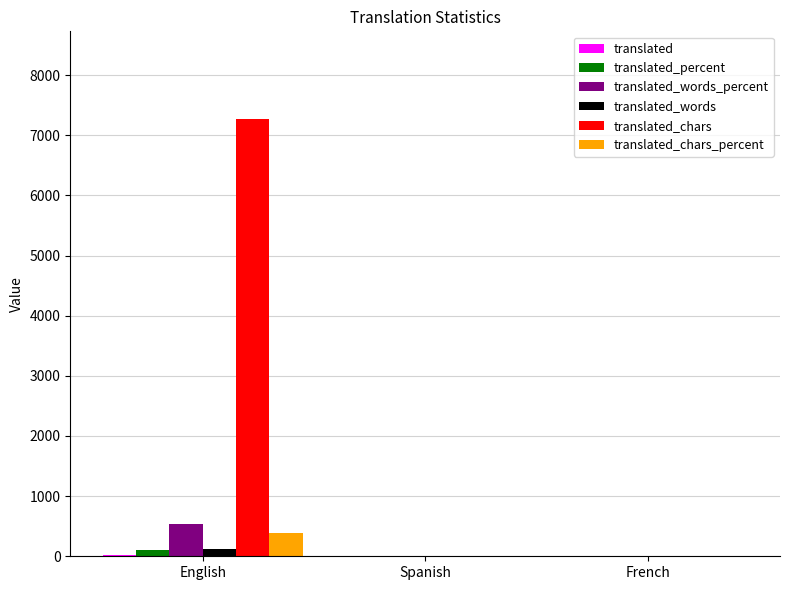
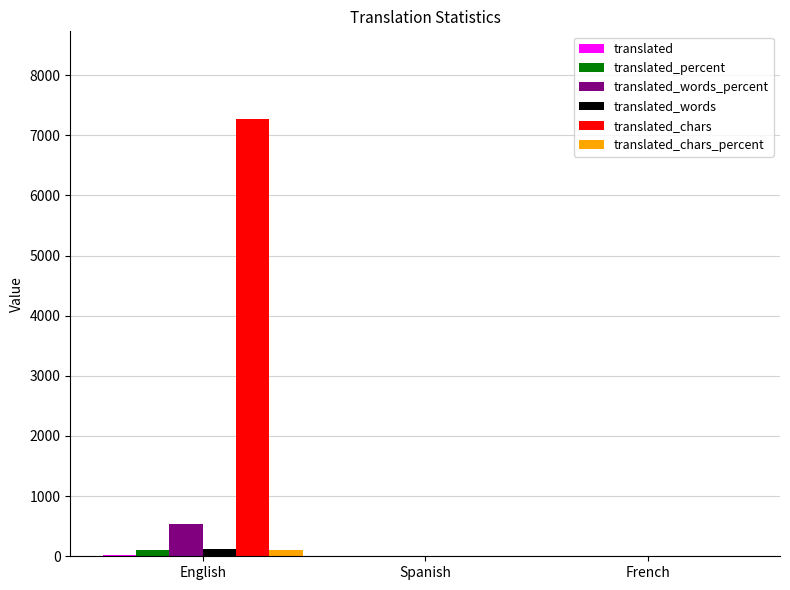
translated_chars_percent, English: 400 -> 100
